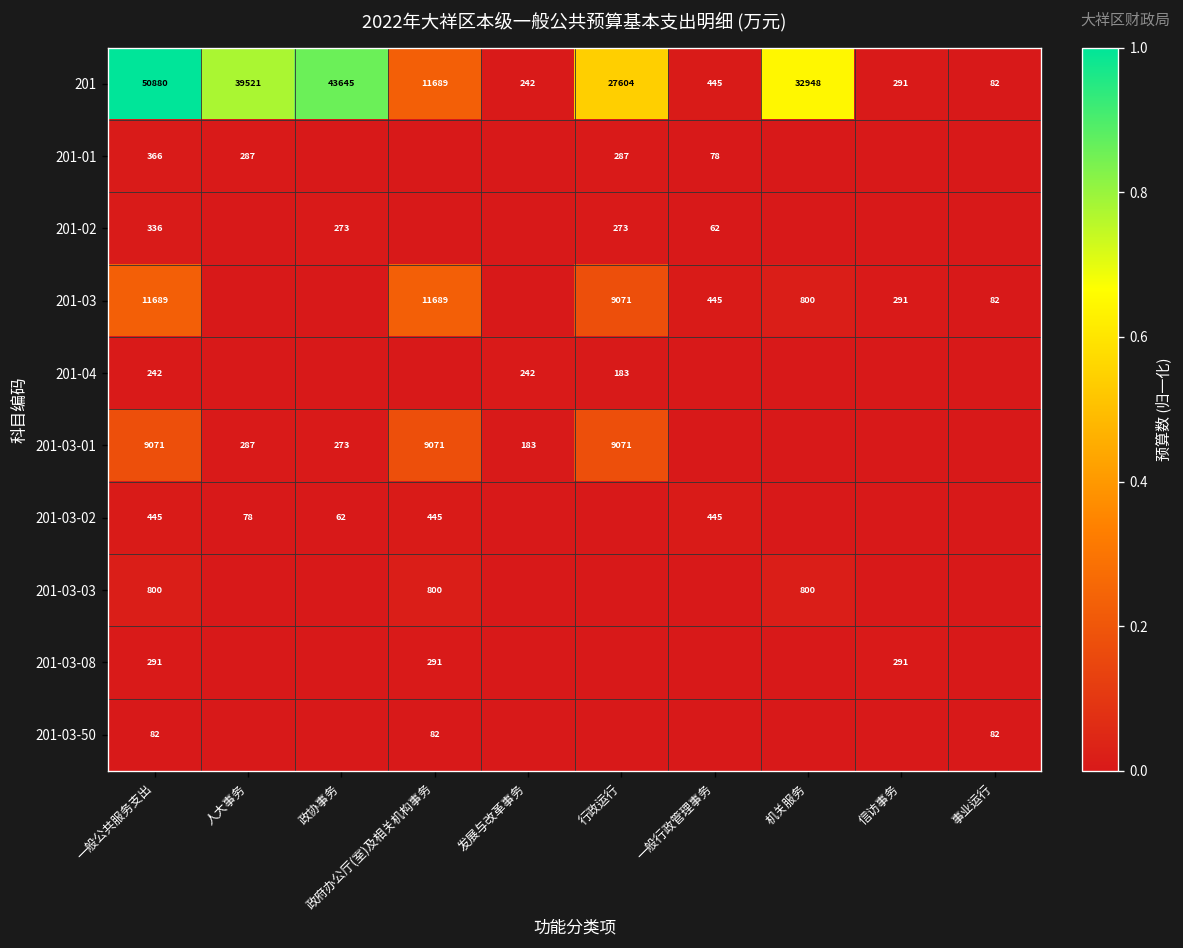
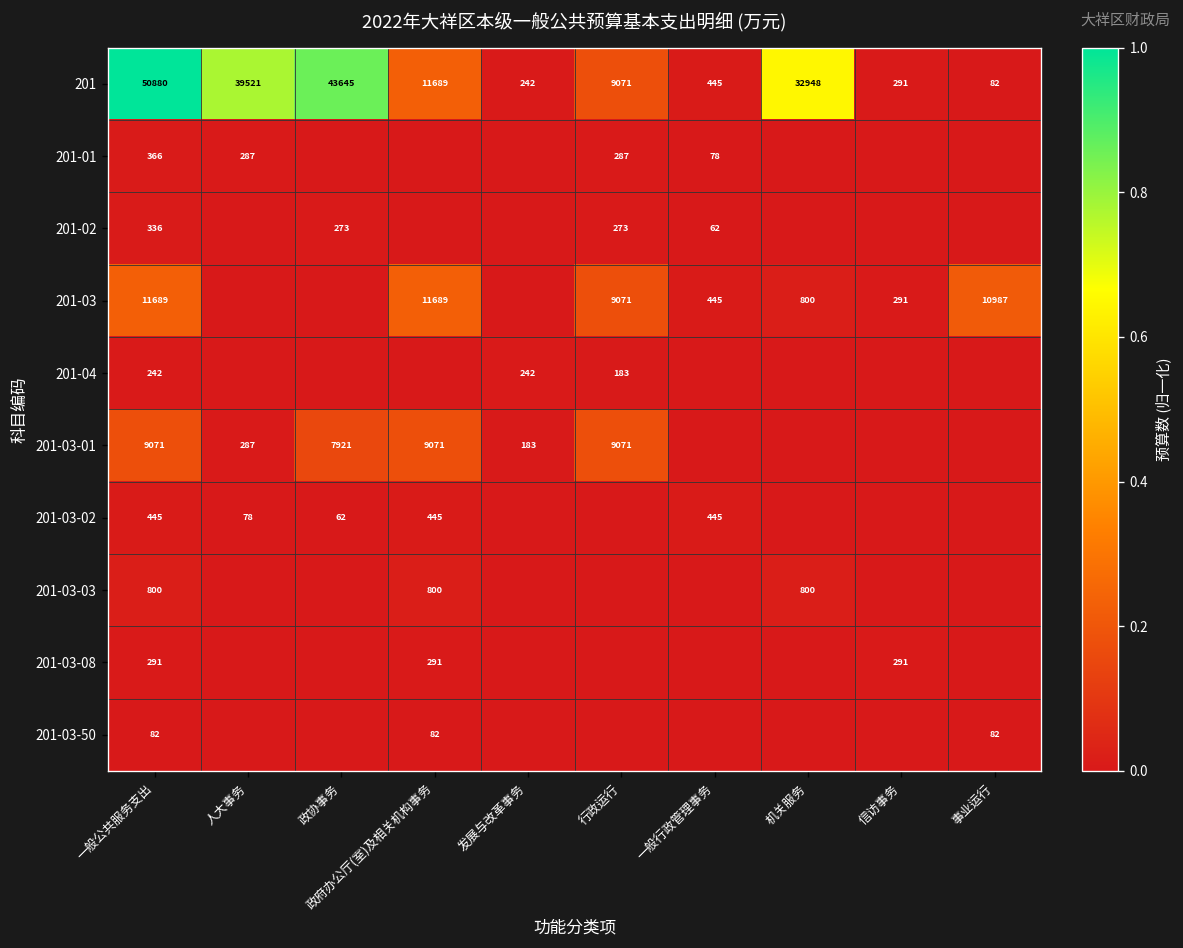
201, 行政运行: 27604 -> 9071
201-03, 事业运行: 82 -> 10987
201-03-01, 政协事务: 273 -> 7921
